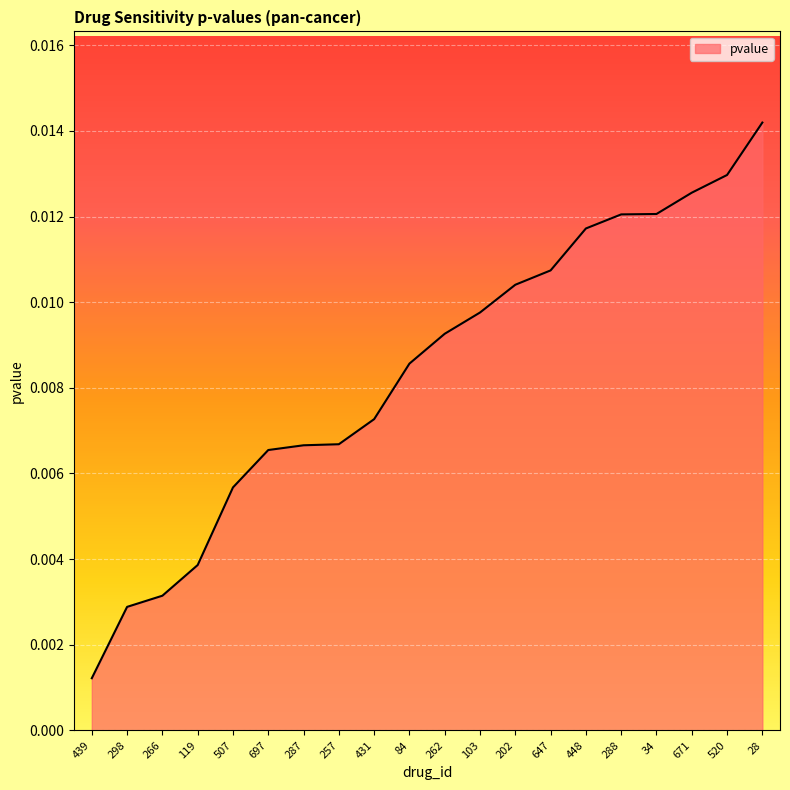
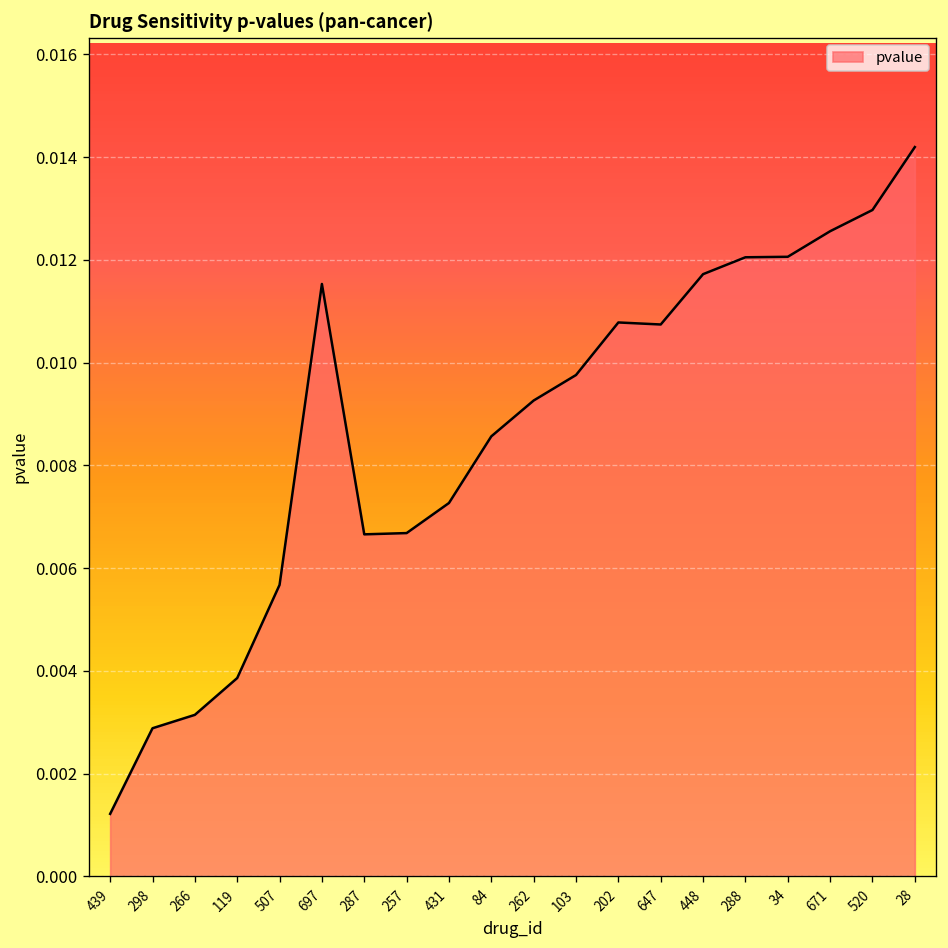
697: 0.0065 -> 0.0115
202: 0.0104 -> 0.0108
